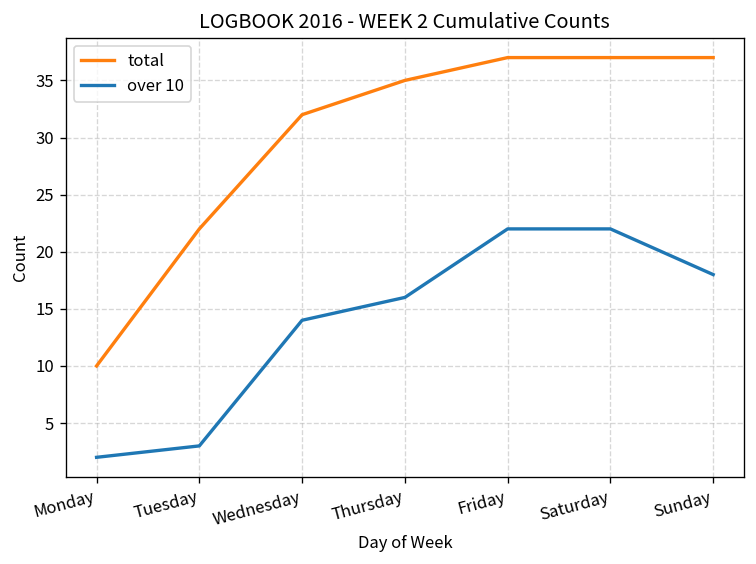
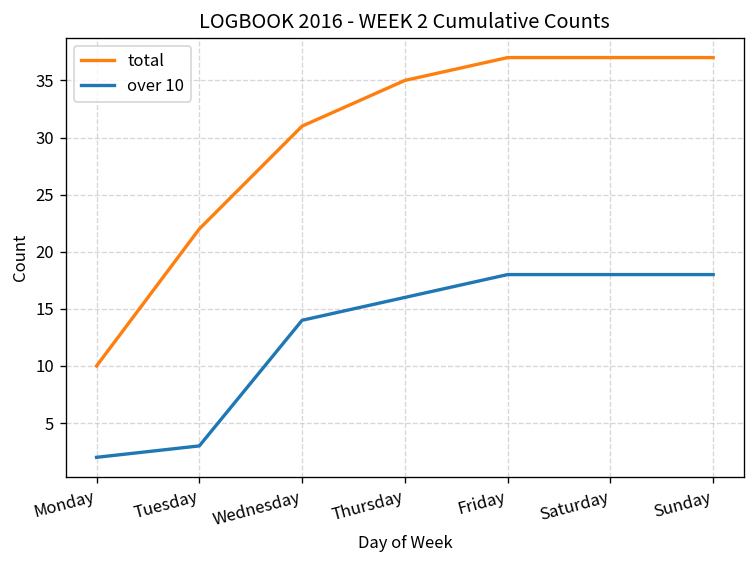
total, Wednesday: 32 -> 31
over 10, Friday: 22 -> 18
over 10, Saturday: 22 -> 18
